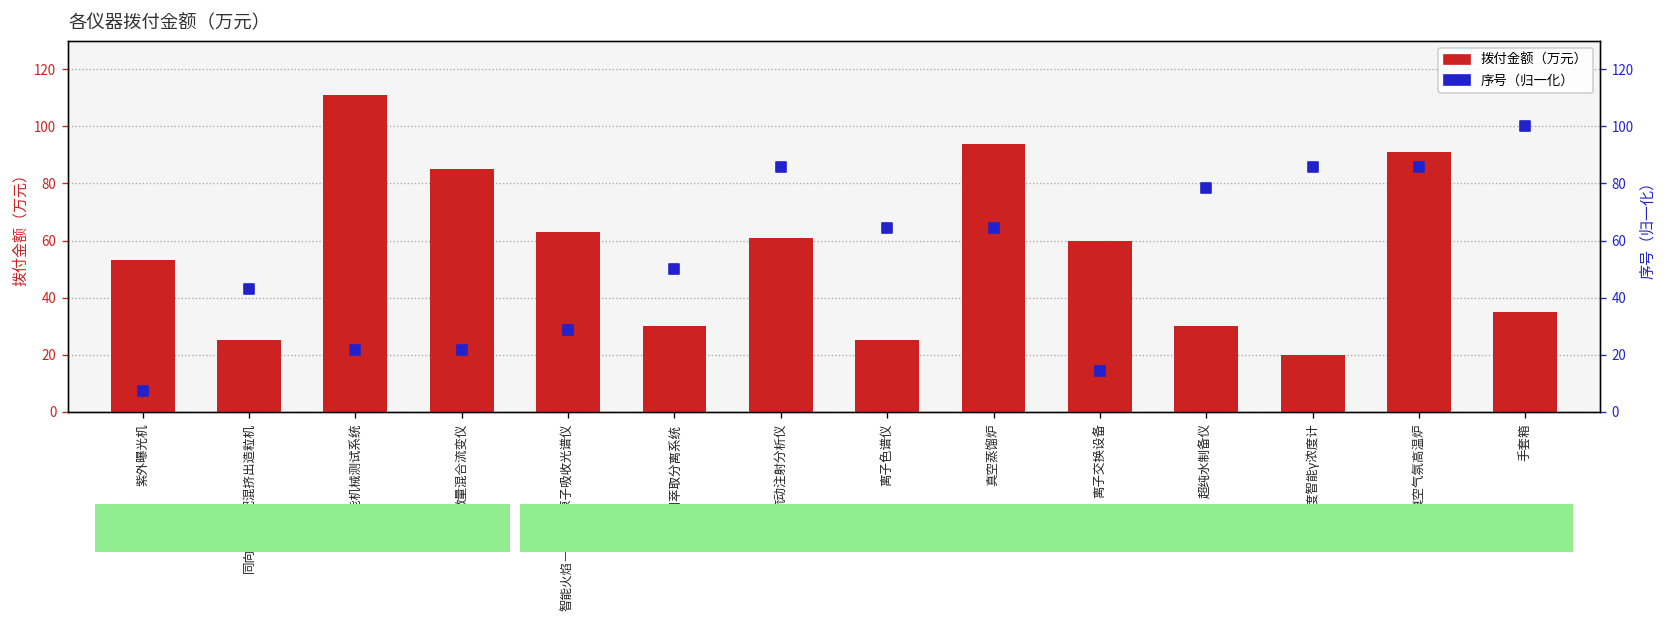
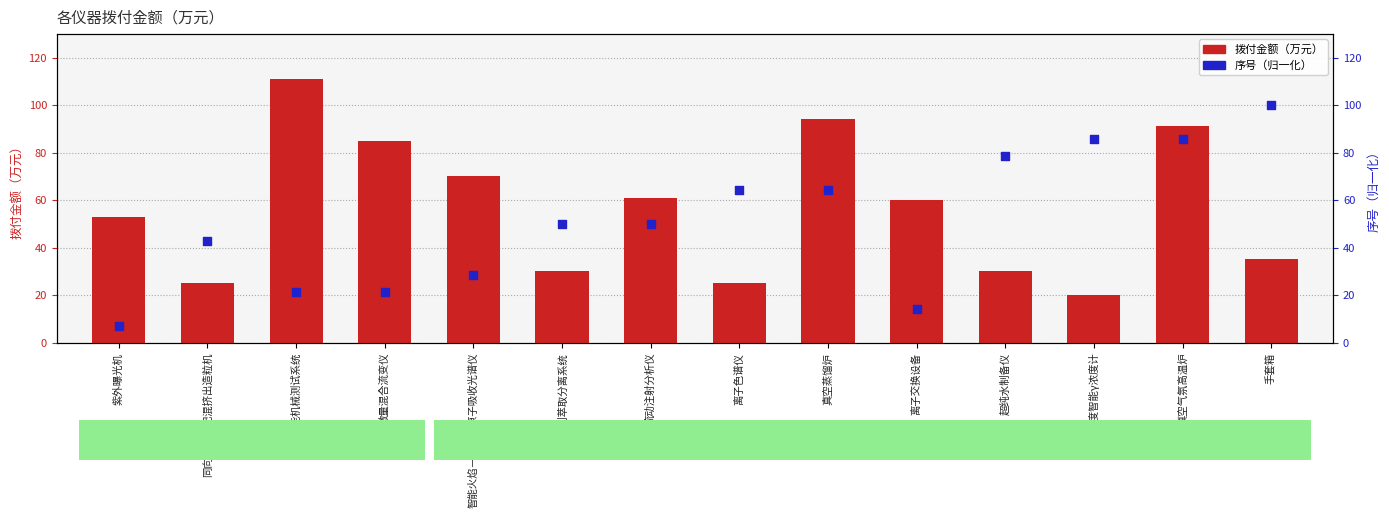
拨付金额（万元）, 智能火焰－石墨炉原子吸收光谱仪: 63 -> 70
序号（归一化）, 流动注射分析仪: 86 -> 50
